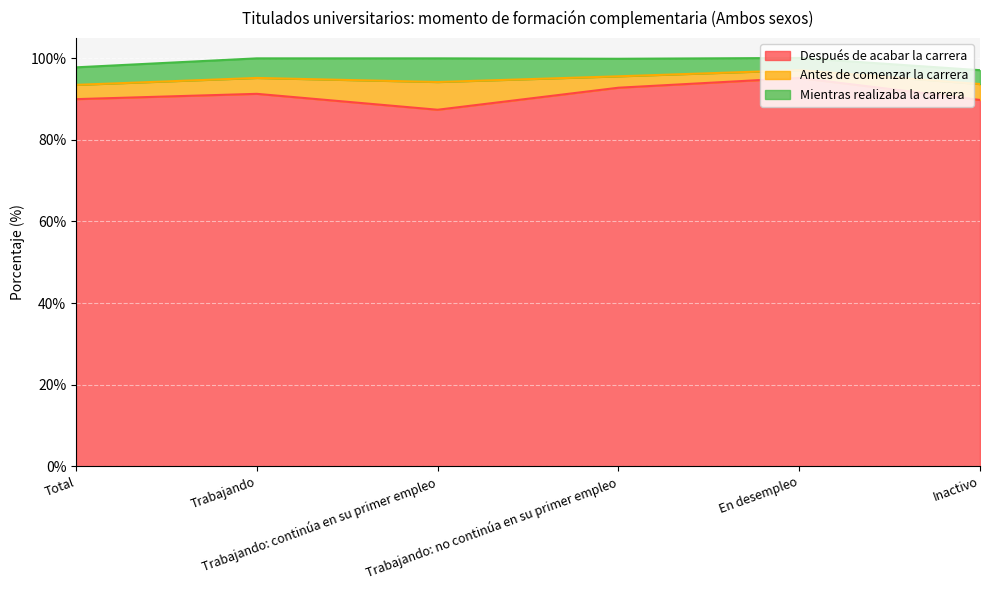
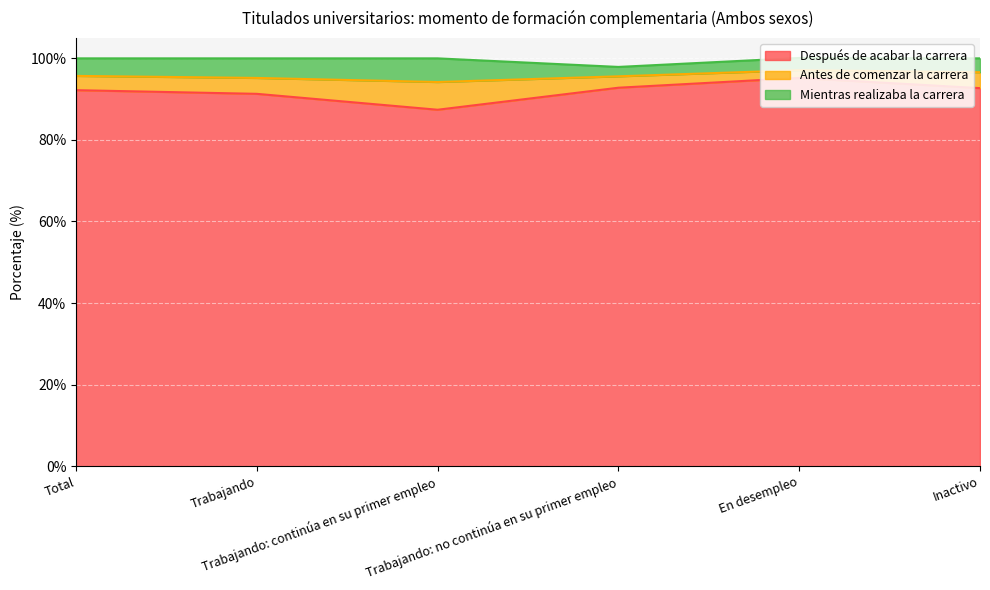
Después de acabar la carrera, Total: 90% -> 92%
Mientras realizaba la carrera, Trabajando: no continúa en su primer empleo: 4% -> 2%
Después de acabar la carrera, Inactivo: 90% -> 93%
